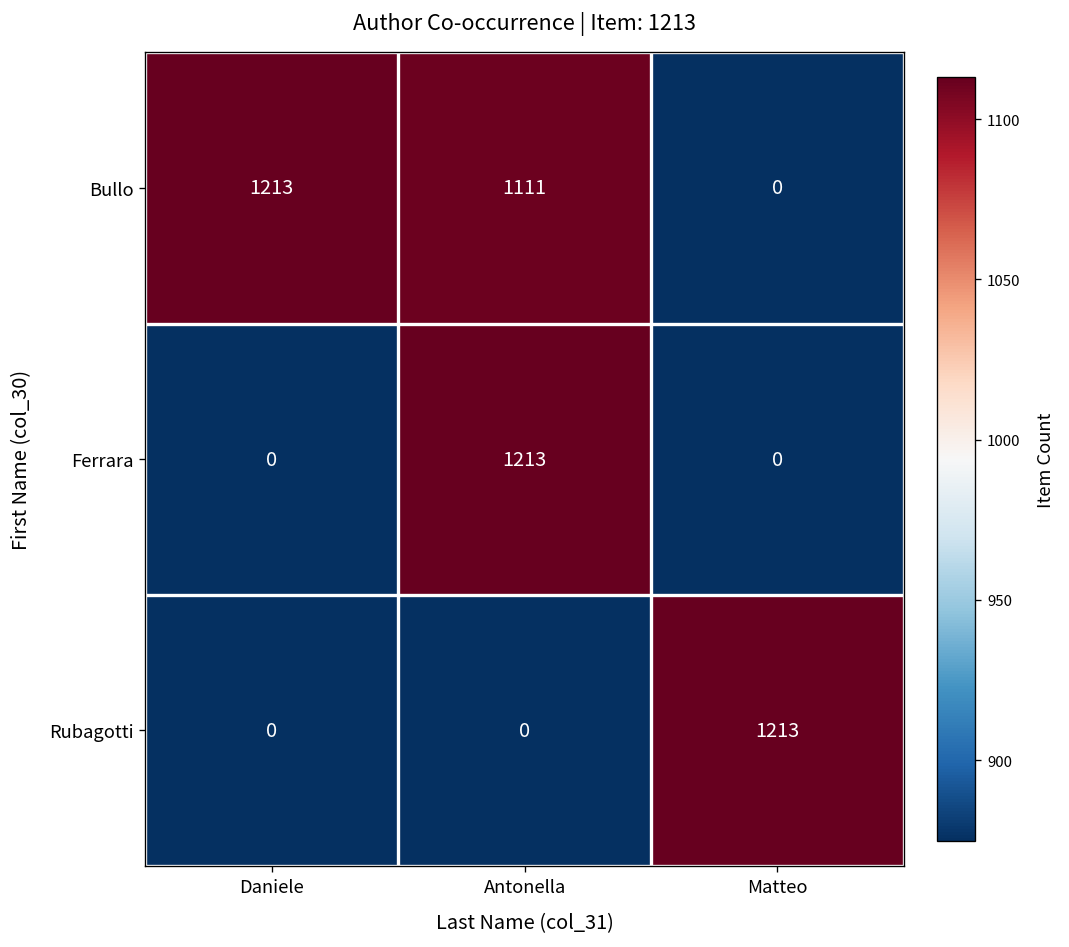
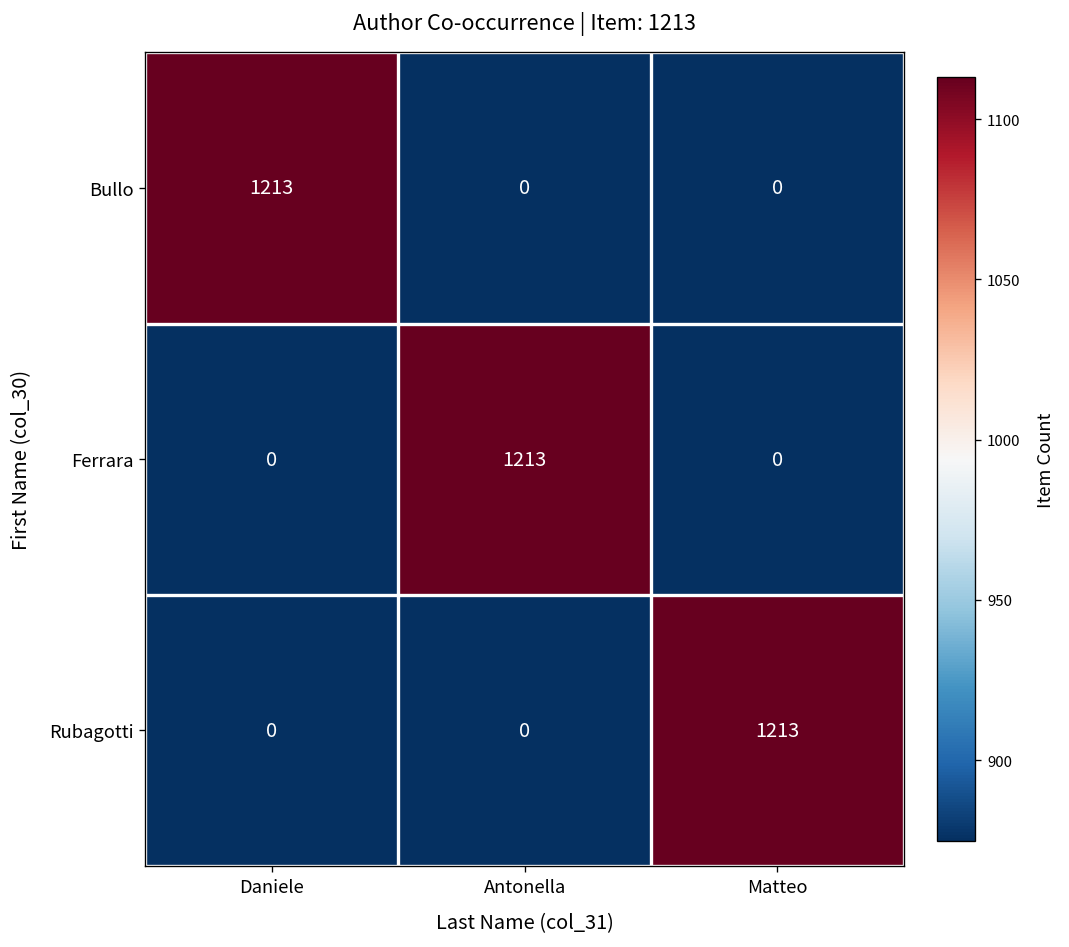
Bullo, Antonella: 1111 -> 0
